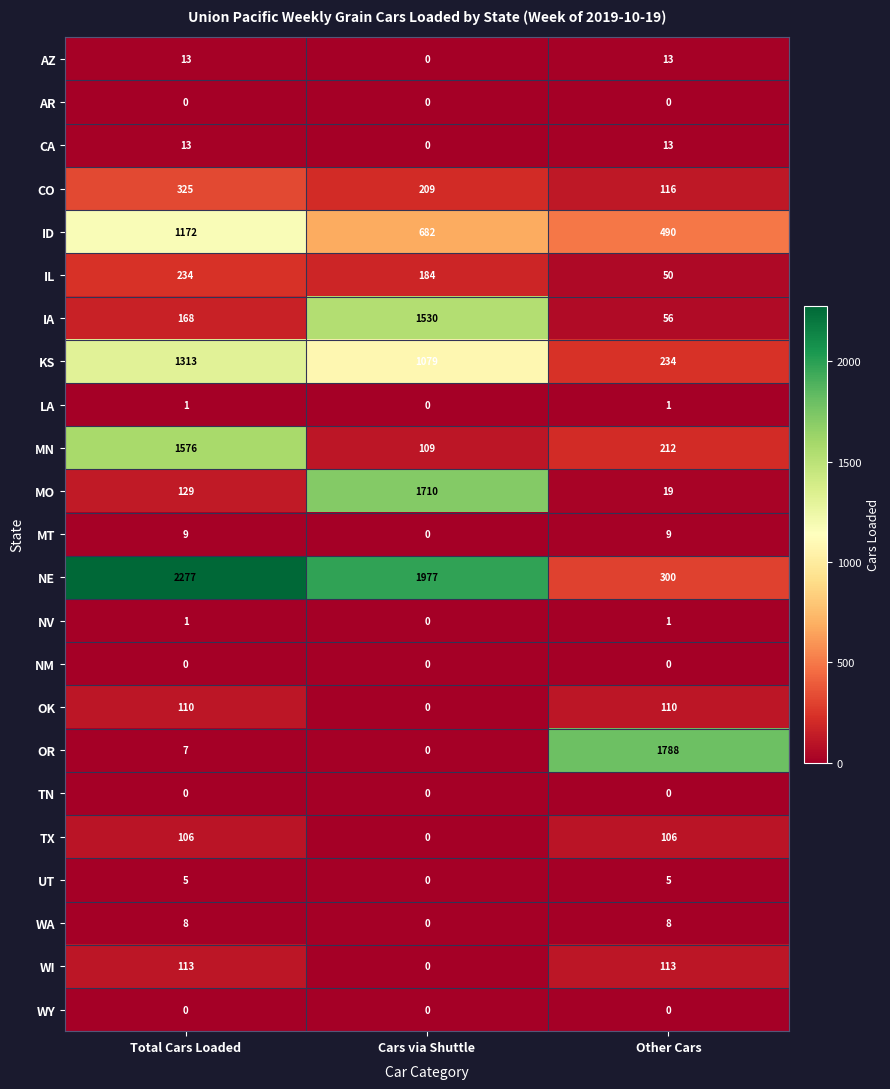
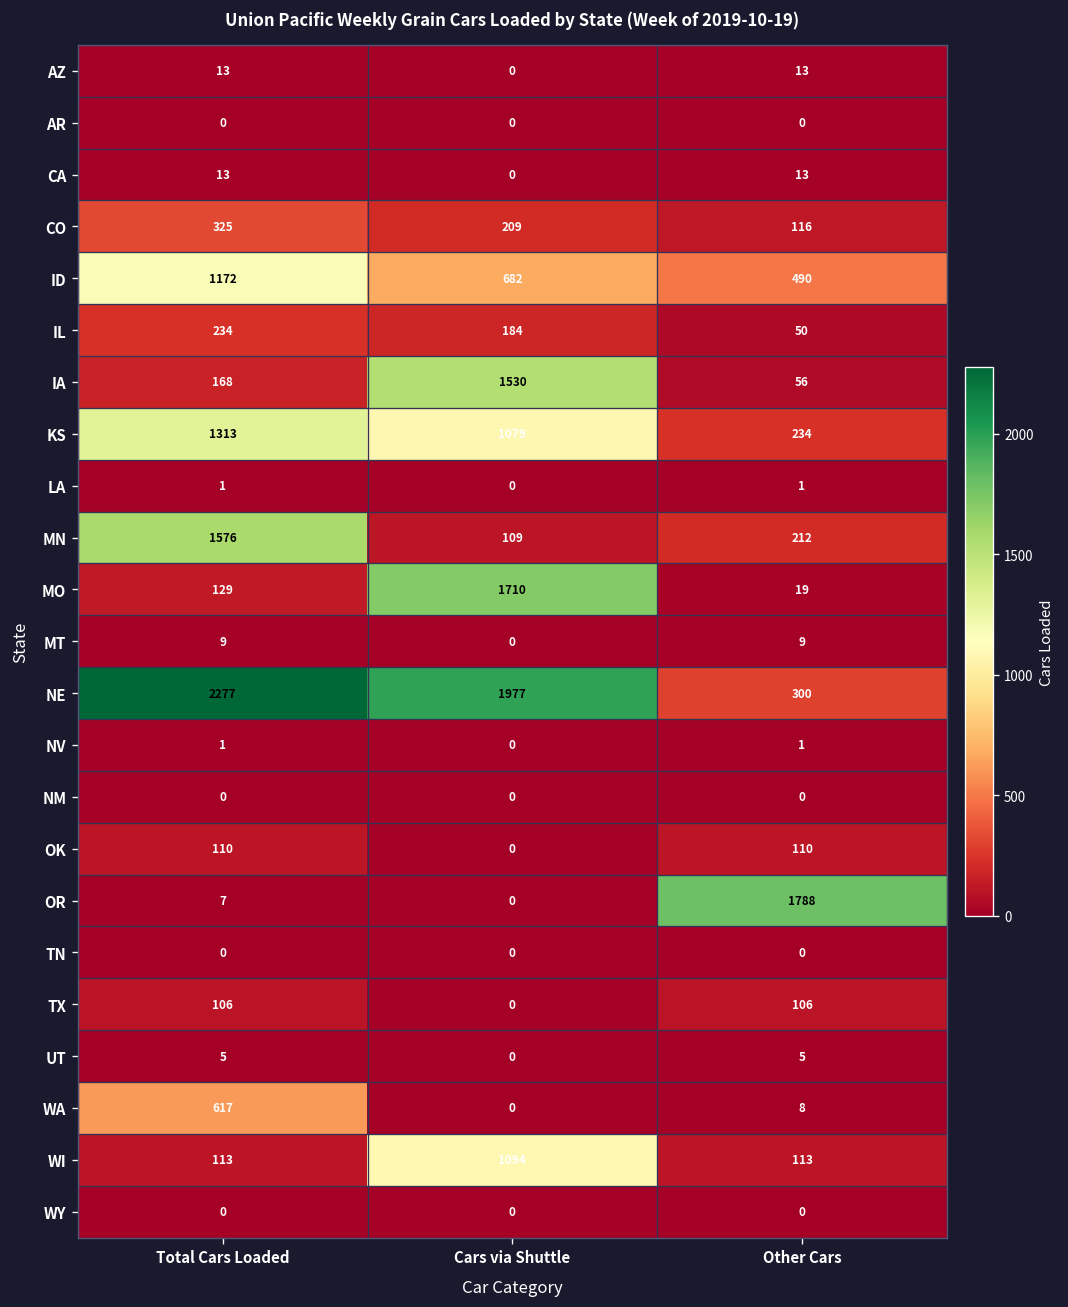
WA, Total Cars Loaded: 8 -> 617
WI, Cars via Shuttle: 0 -> 1094
